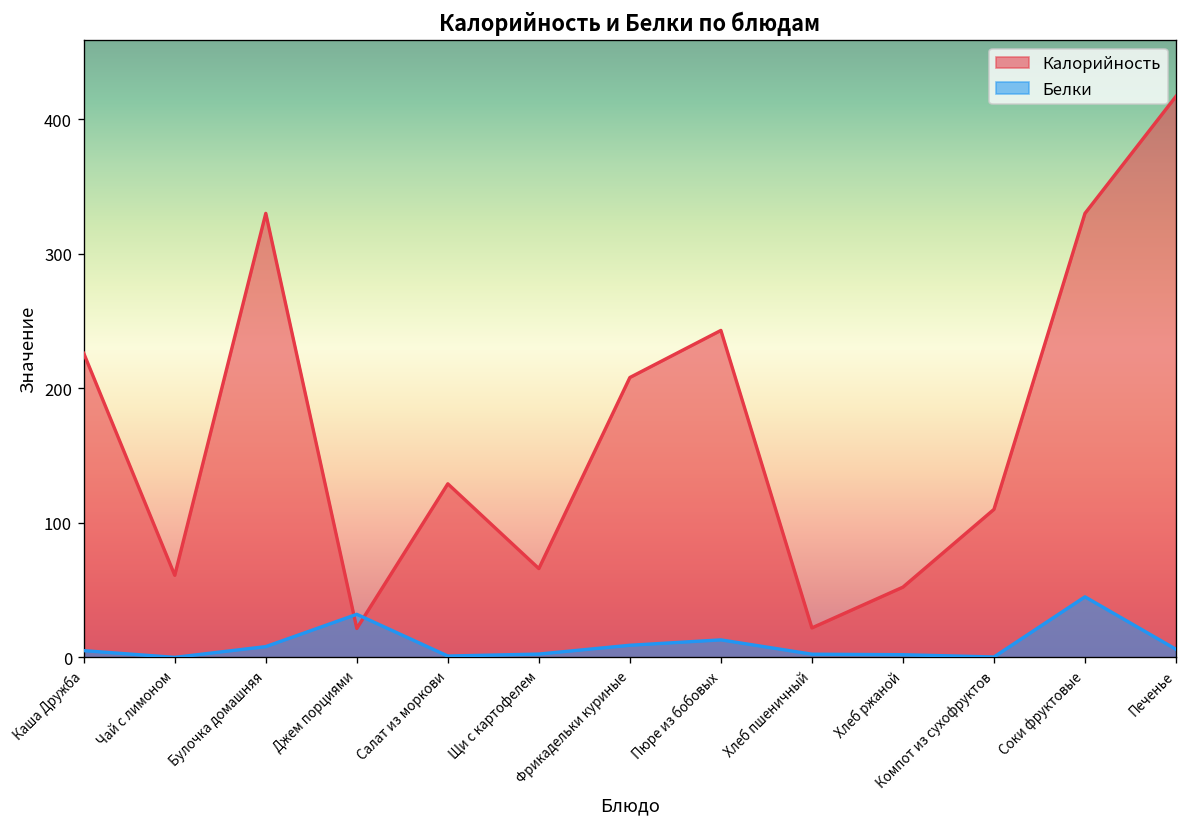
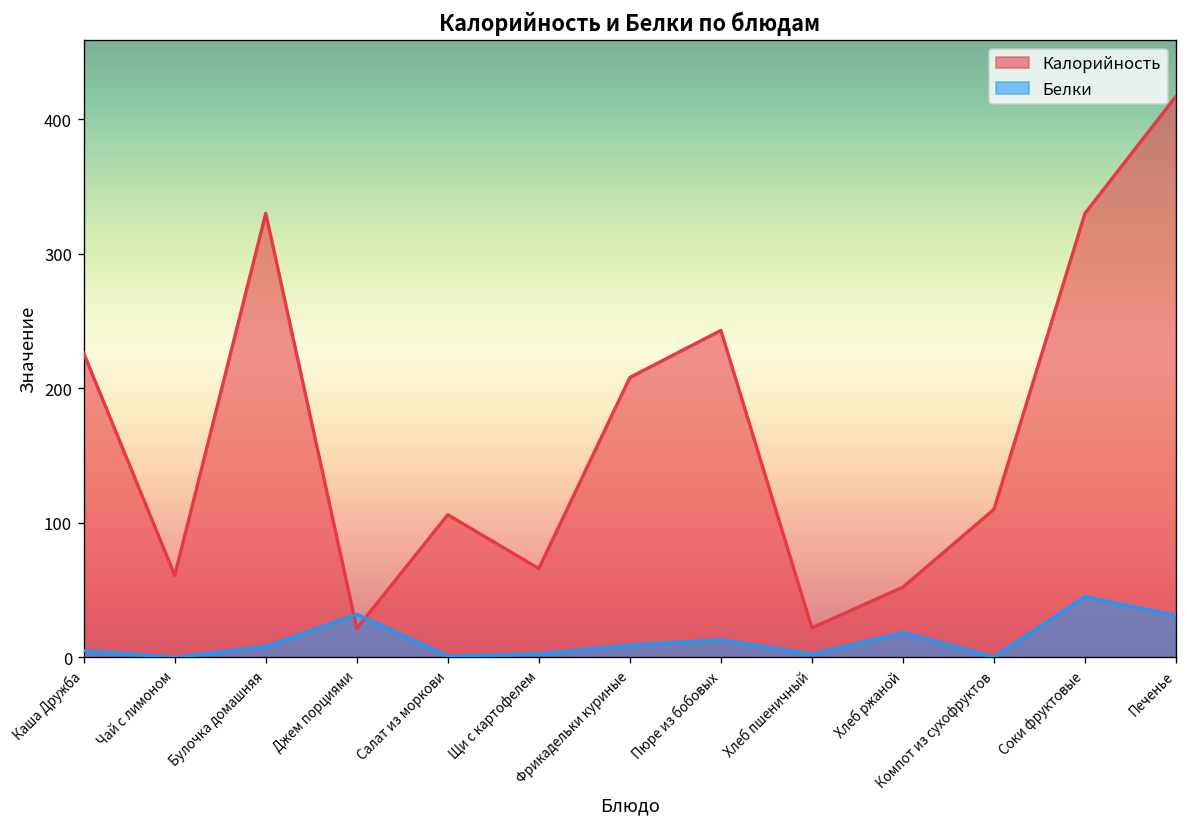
Калорийность, Салат из моркови: 129 -> 106
Белки, Хлеб ржаной: 2 -> 18
Белки, Печенье: 6 -> 31
